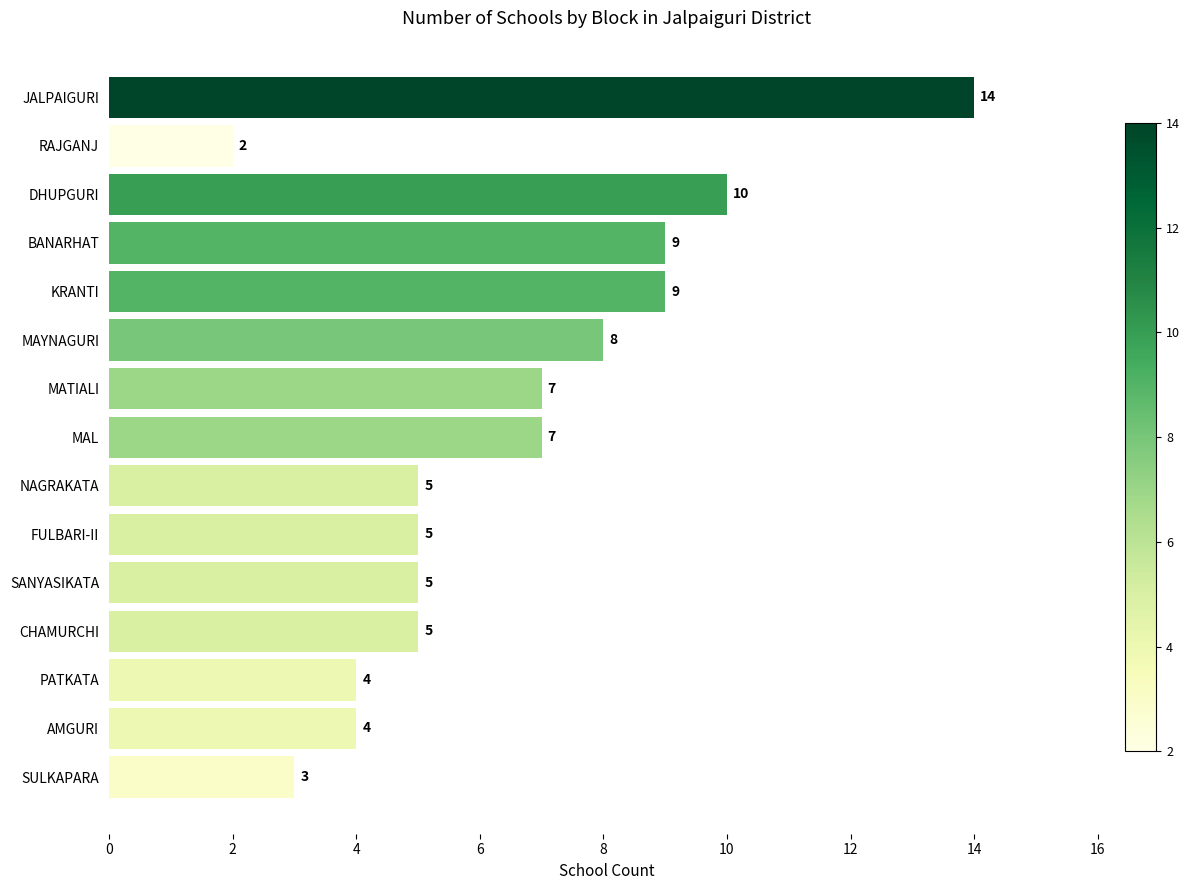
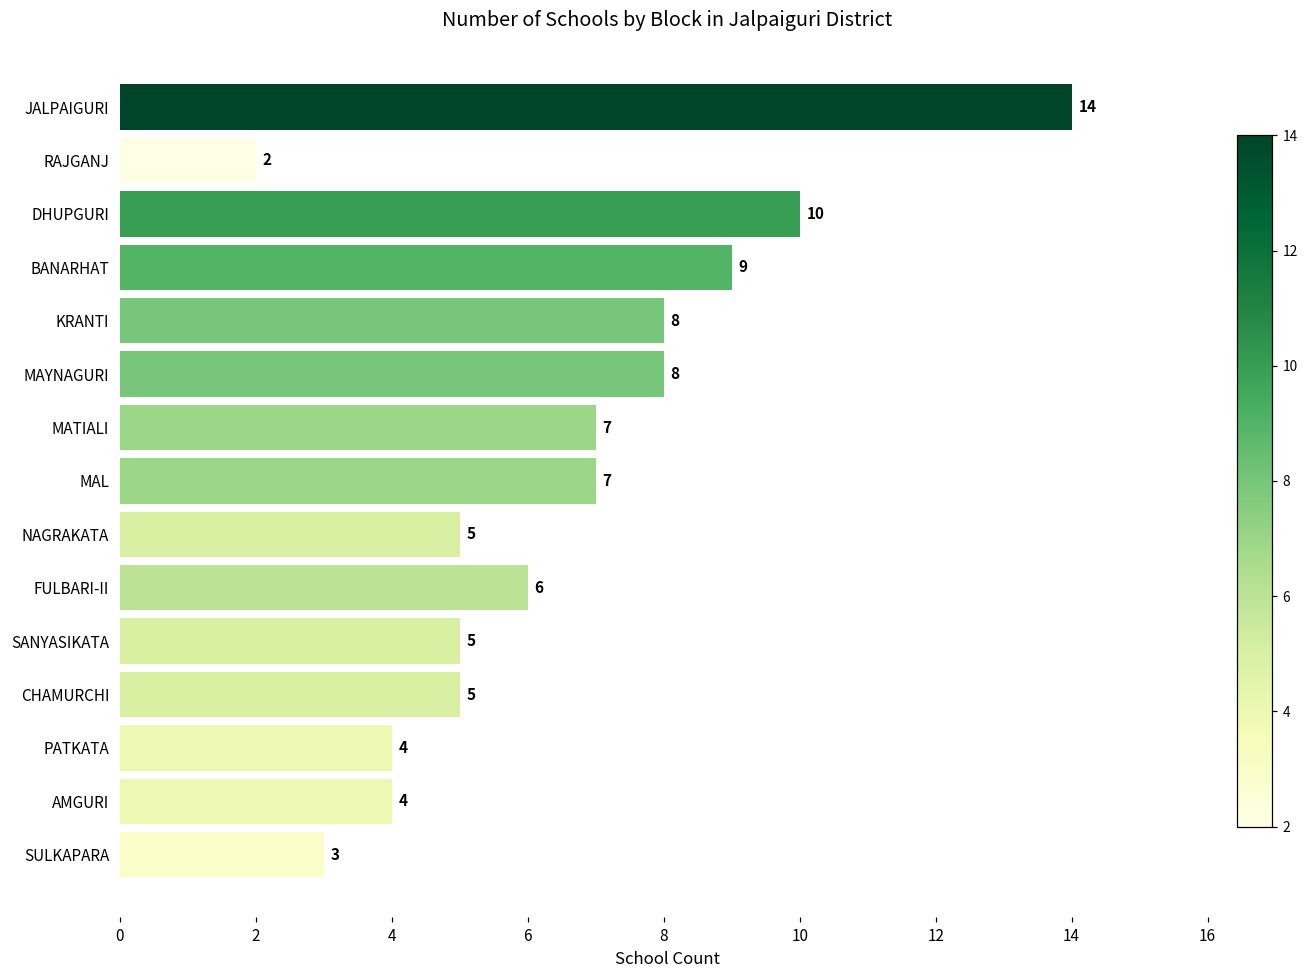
KRANTI: 9 -> 8
FULBARI-II: 5 -> 6
